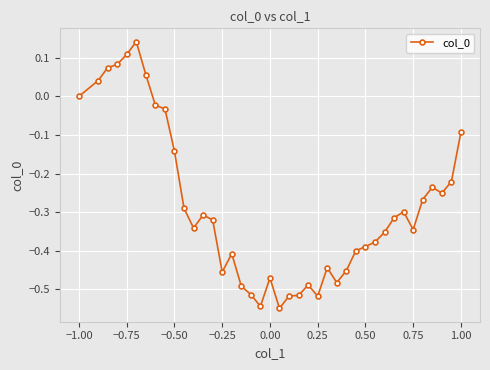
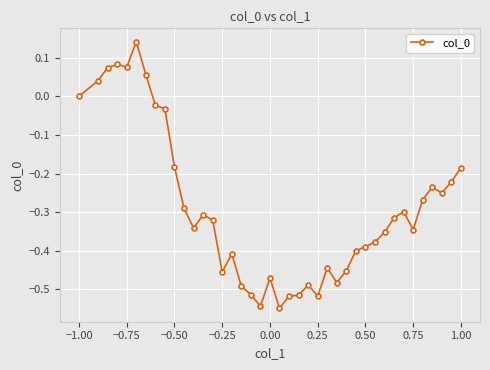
−0.75: 0.11 -> 0.08
−0.50: -0.14 -> -0.18
1.00: -0.09 -> -0.19
